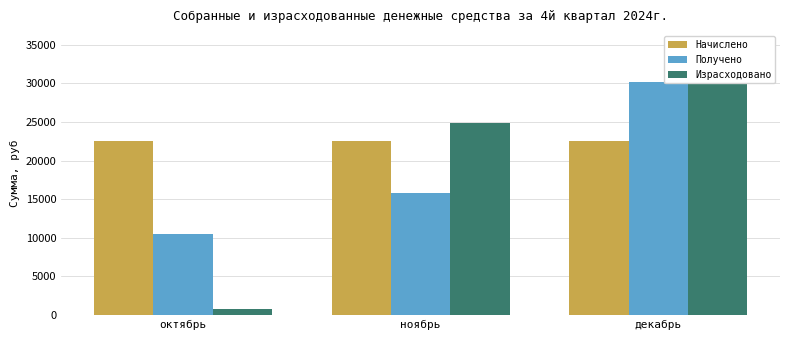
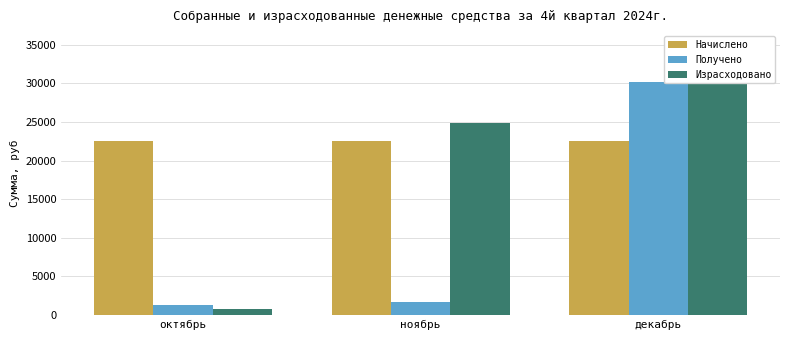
Получено, октябрь: 11000 -> 1000
Получено, ноябрь: 16000 -> 2000
